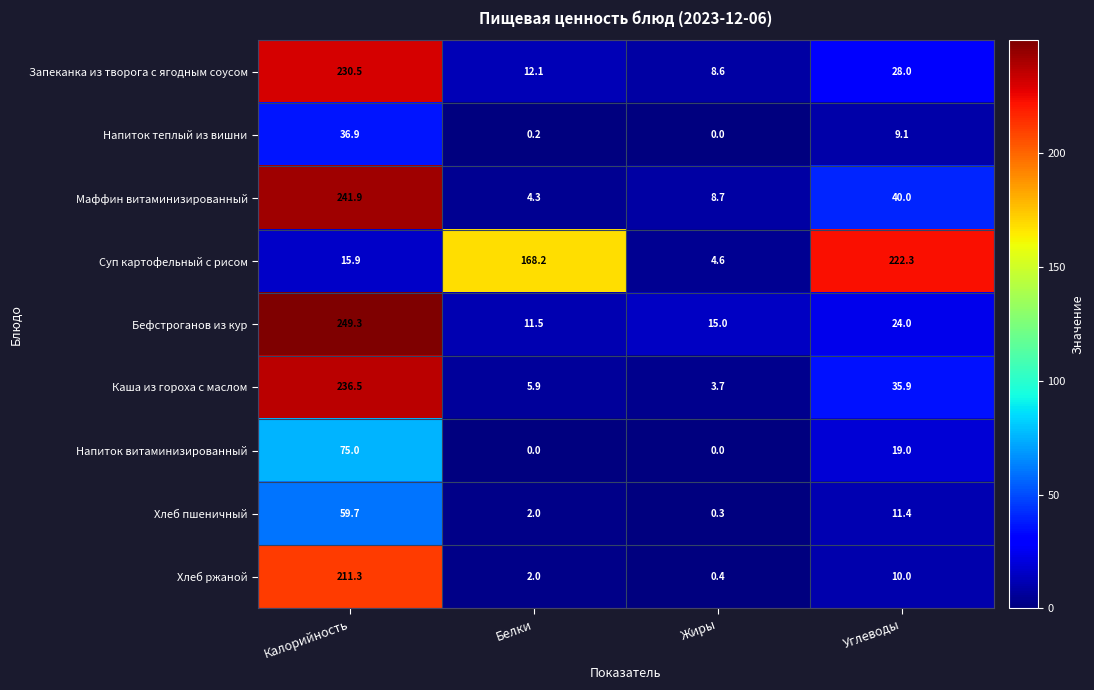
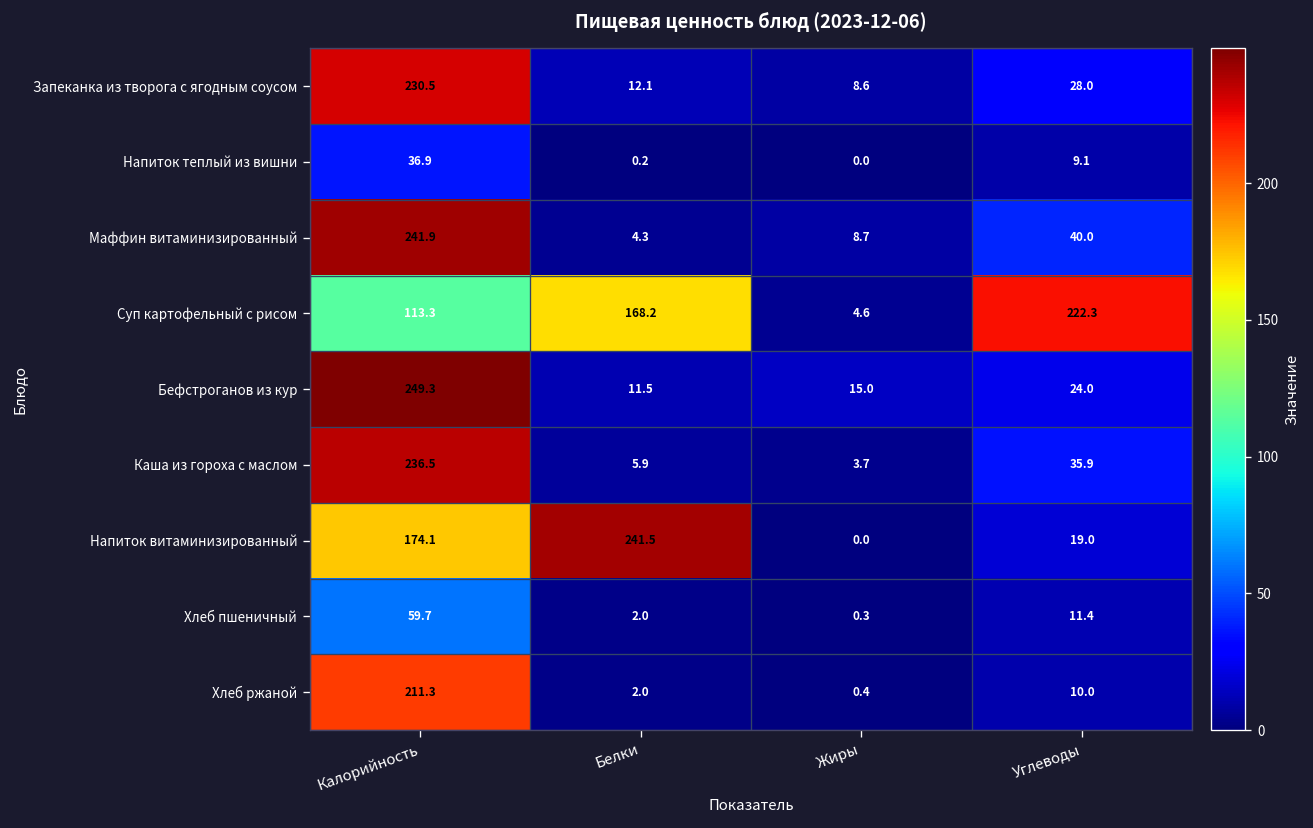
Суп картофельный с рисом, Калорийность: 15.9 -> 113.3
Напиток витаминизированный, Калорийность: 75.0 -> 174.1
Напиток витаминизированный, Белки: 0.0 -> 241.5
